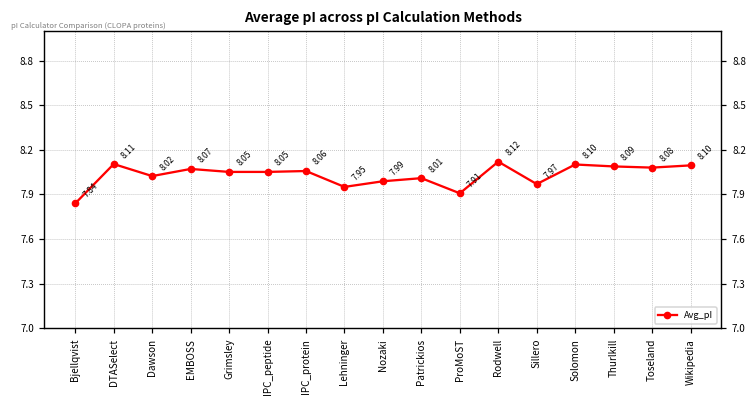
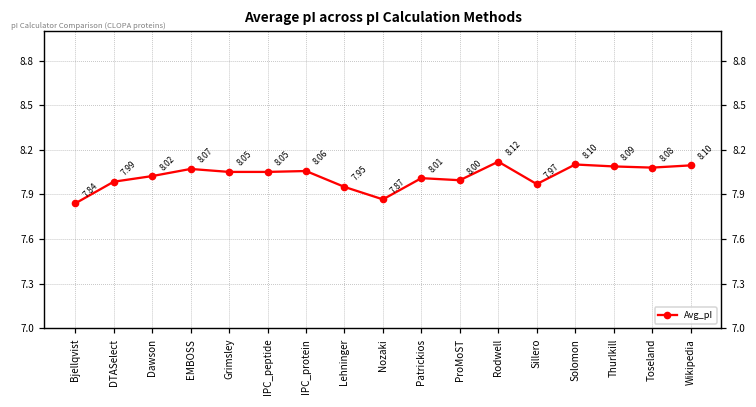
DTASelect: 8.11 -> 7.99
Nozaki: 7.99 -> 7.87
ProMoST: 7.91 -> 8.00
